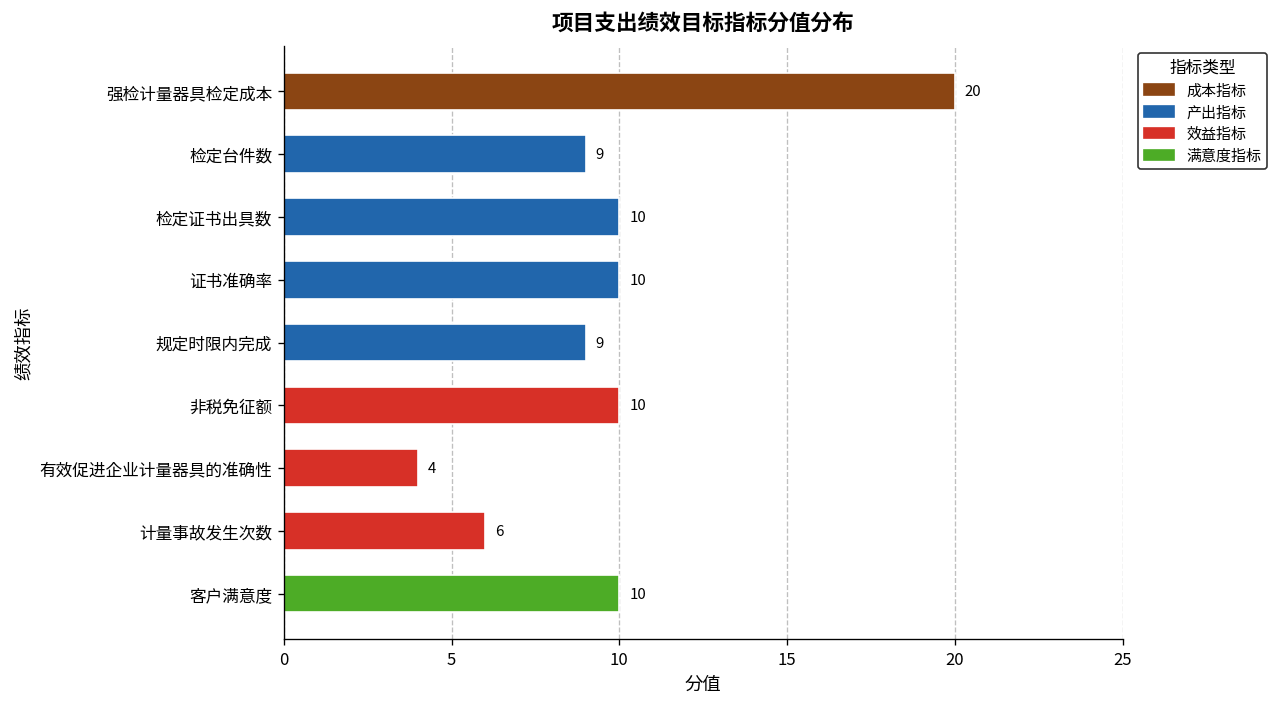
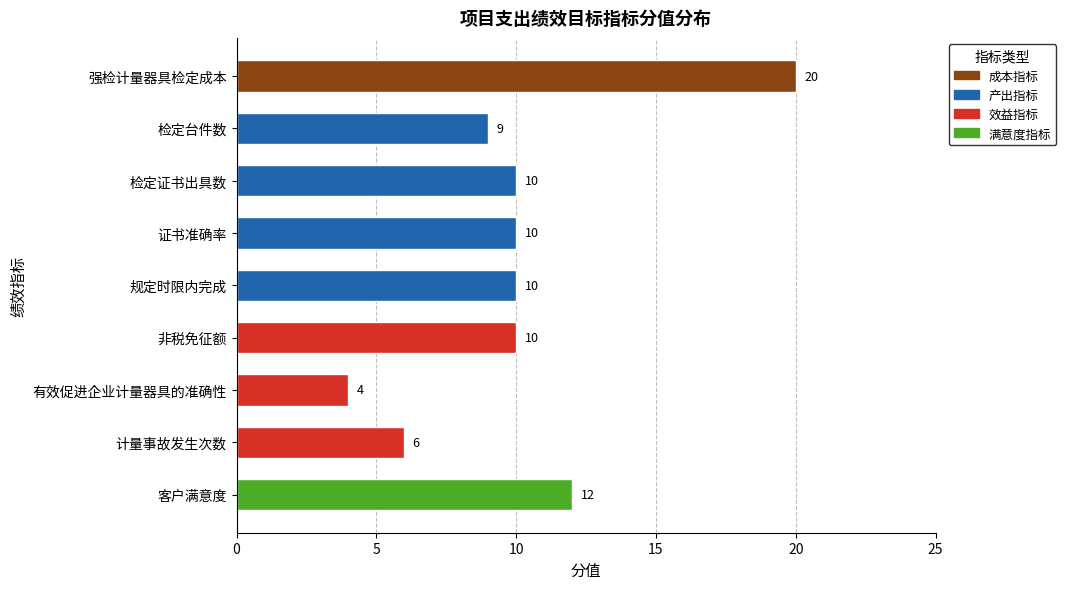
规定时限内完成: 9 -> 10
客户满意度: 10 -> 12
